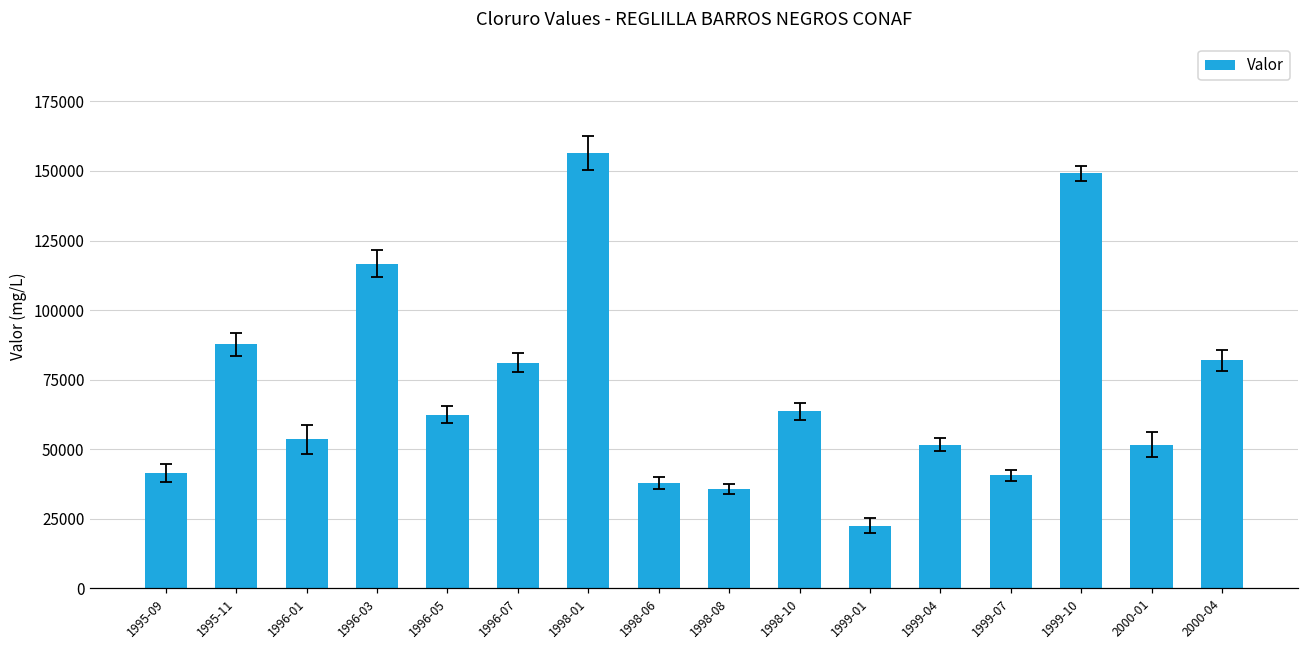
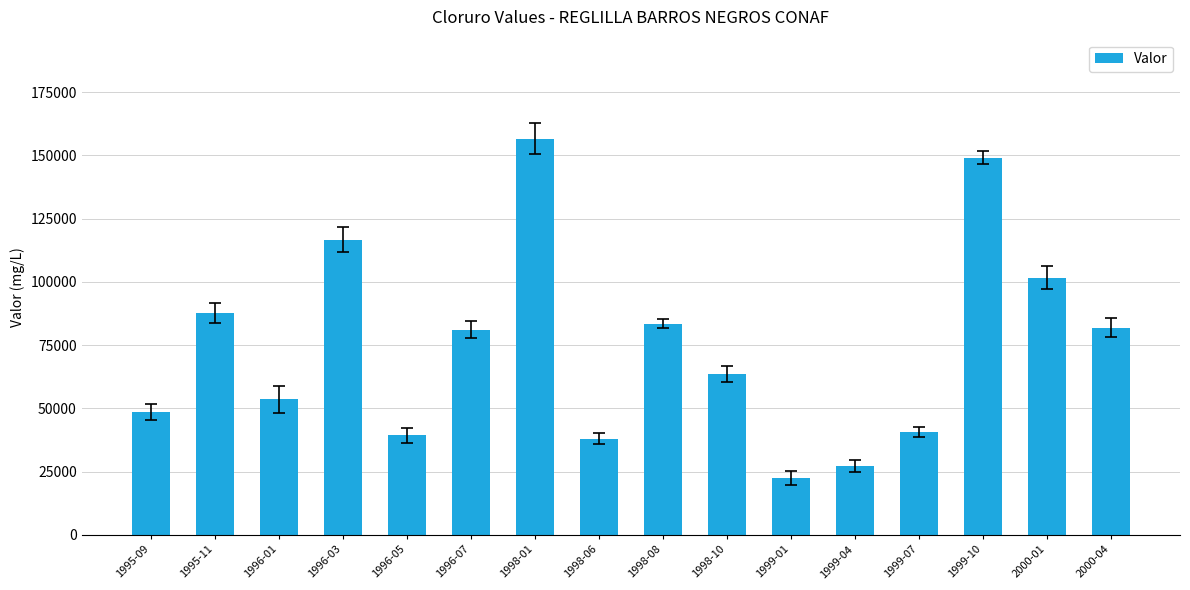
Valor, 1995-09: 42000 -> 49000
Valor, 1996-05: 62000 -> 39000
Valor, 1998-08: 36000 -> 83000
Valor, 1999-04: 52000 -> 27000
Valor, 2000-01: 52000 -> 102000
